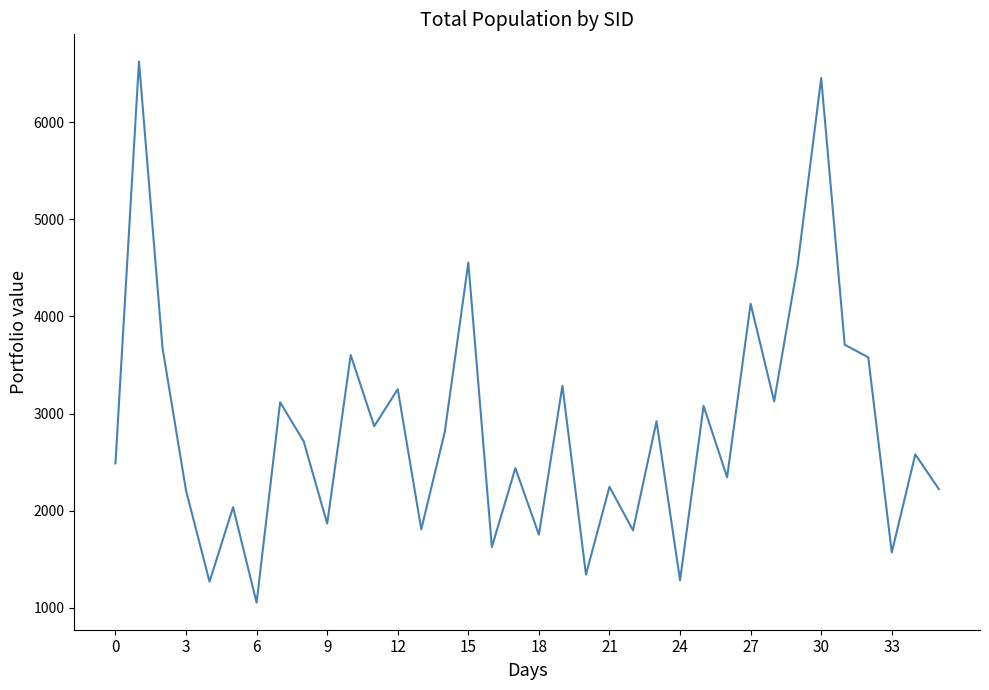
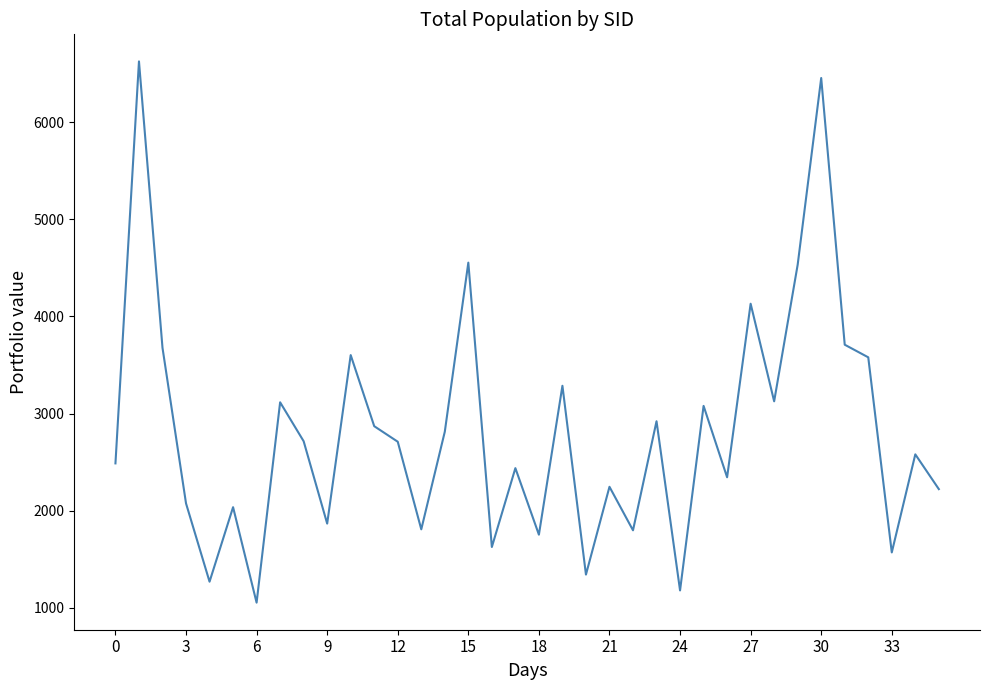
3: 2200 -> 2100
12: 3300 -> 2700
24: 1300 -> 1200
